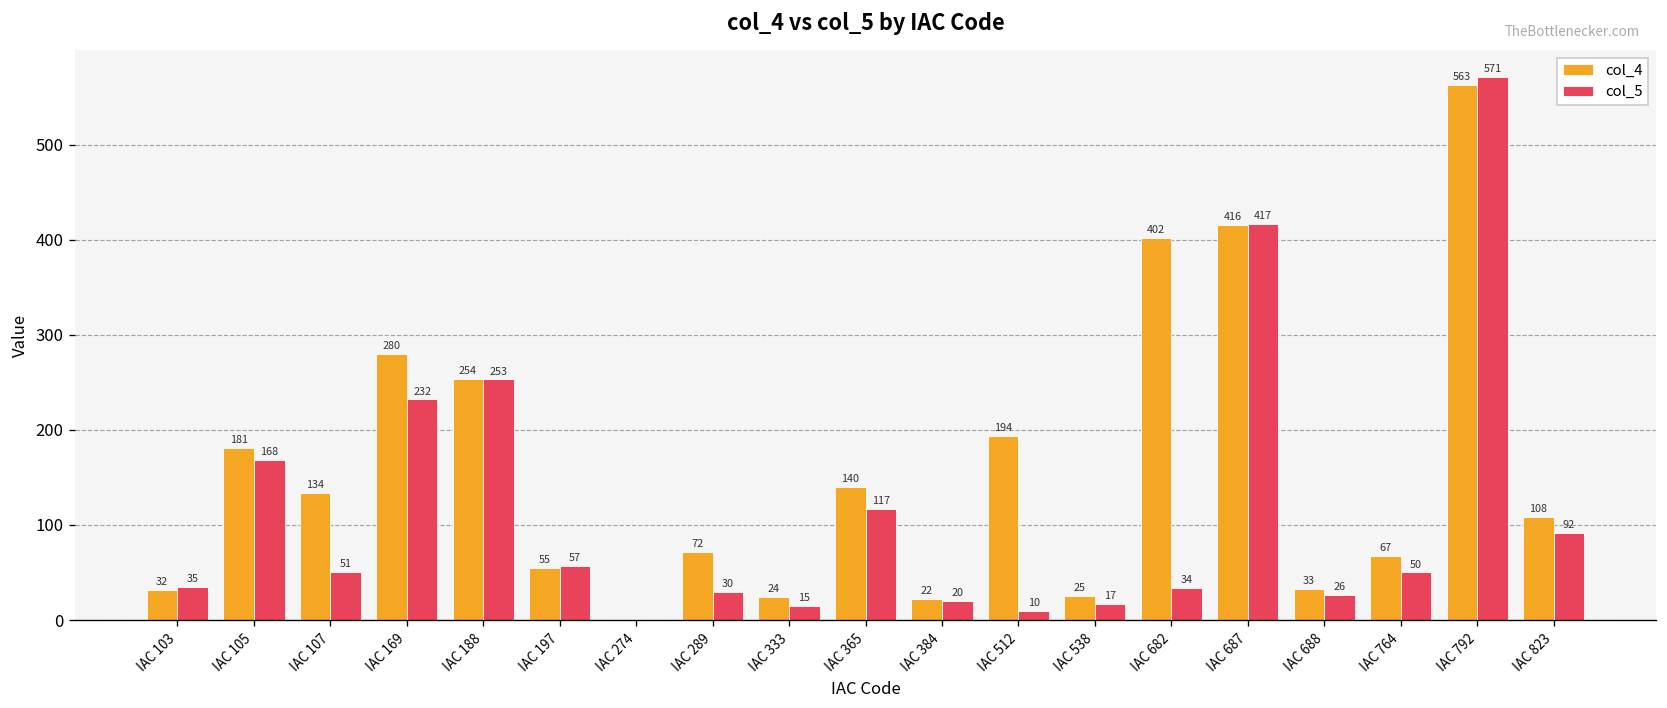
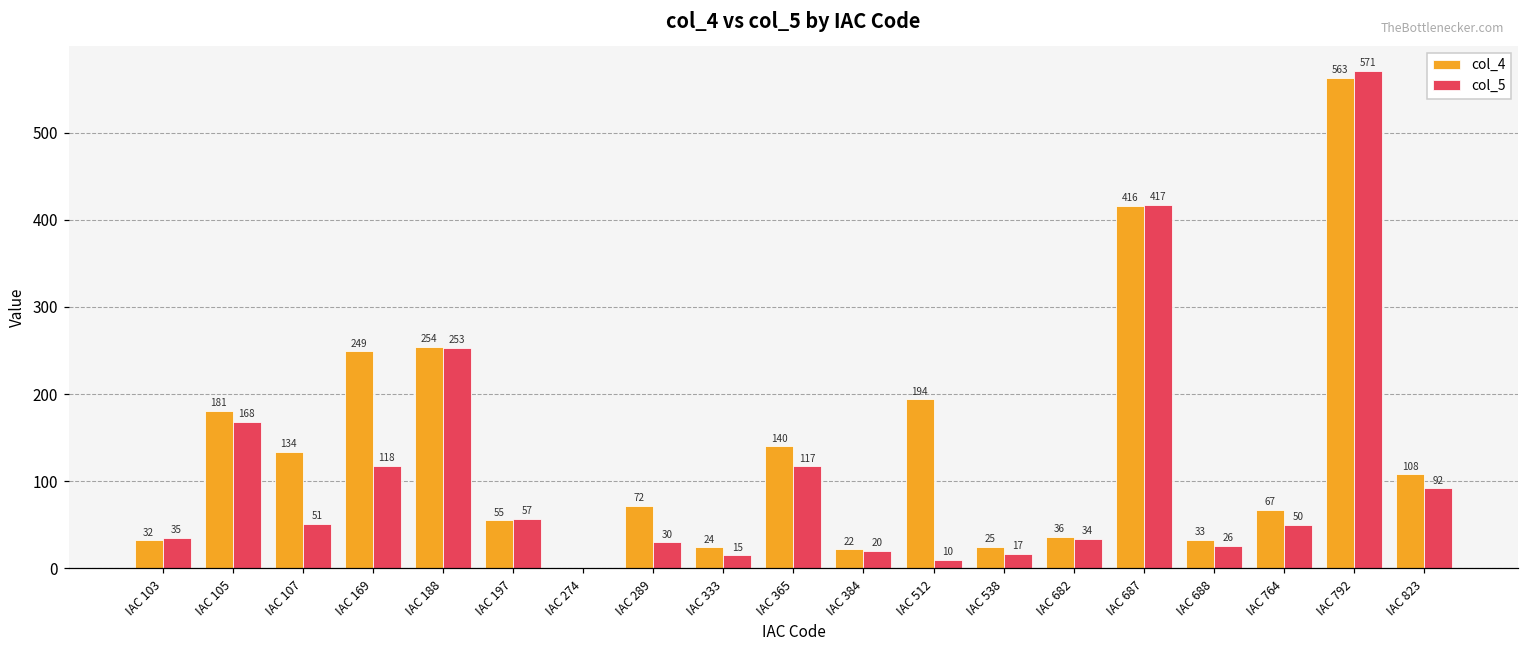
col_4, IAC 169: 280 -> 249
col_5, IAC 169: 232 -> 118
col_4, IAC 682: 402 -> 36
